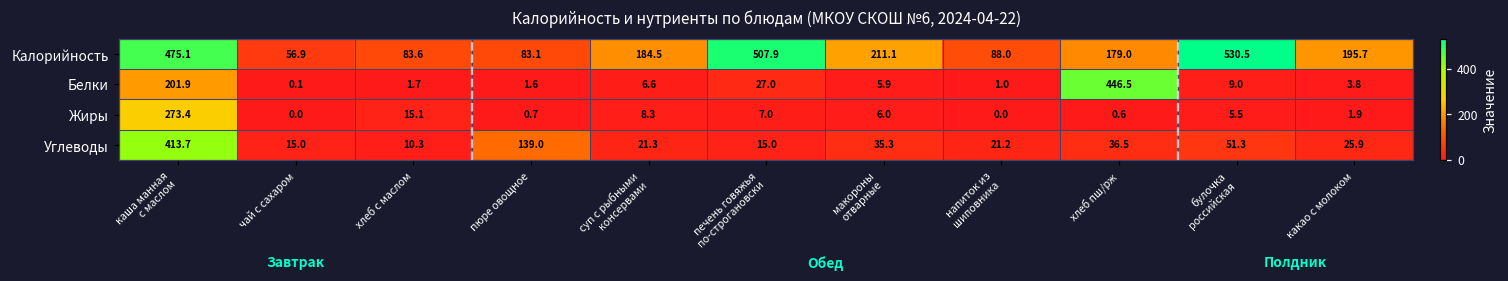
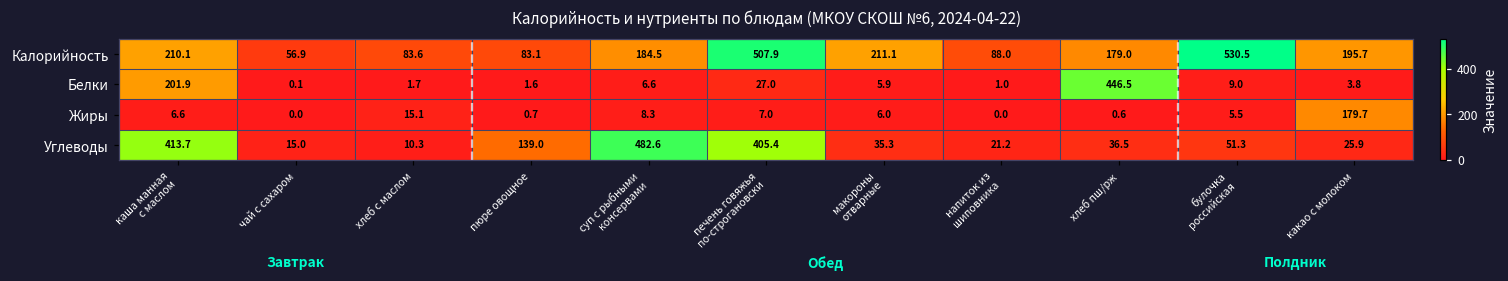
Калорийность, каша манная с маслом: 475.1 -> 210.1
Жиры, каша манная с маслом: 273.4 -> 6.6
Жиры, какао с молоком: 1.9 -> 179.7
Углеводы, суп с рыбными консервами: 21.3 -> 482.6
Углеводы, печень говяжья по-строгановски: 15.0 -> 405.4
